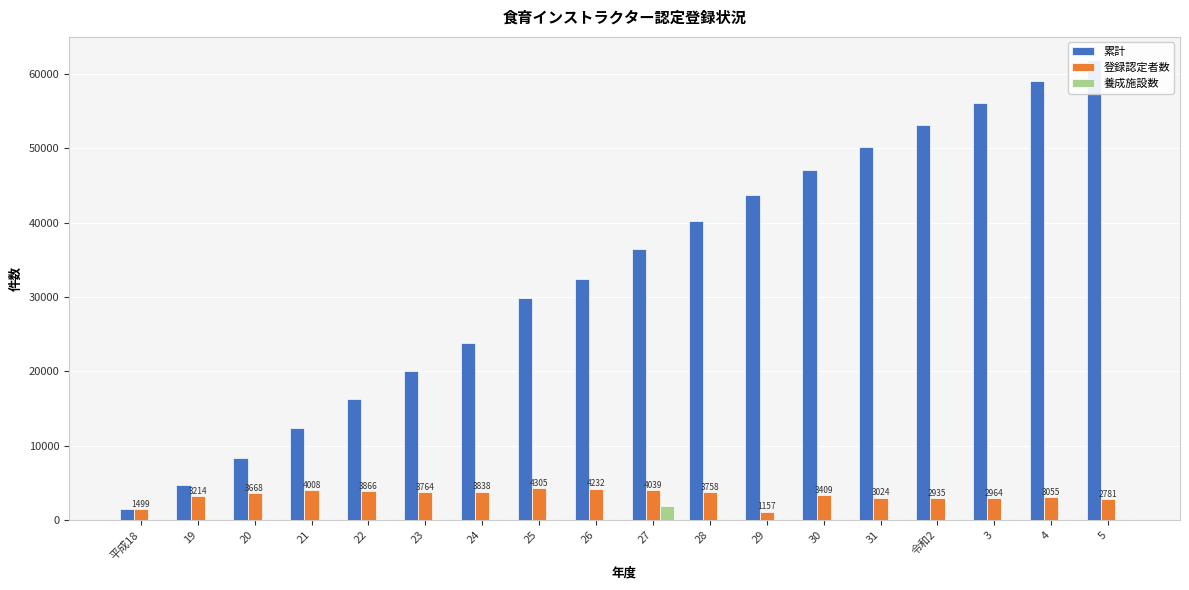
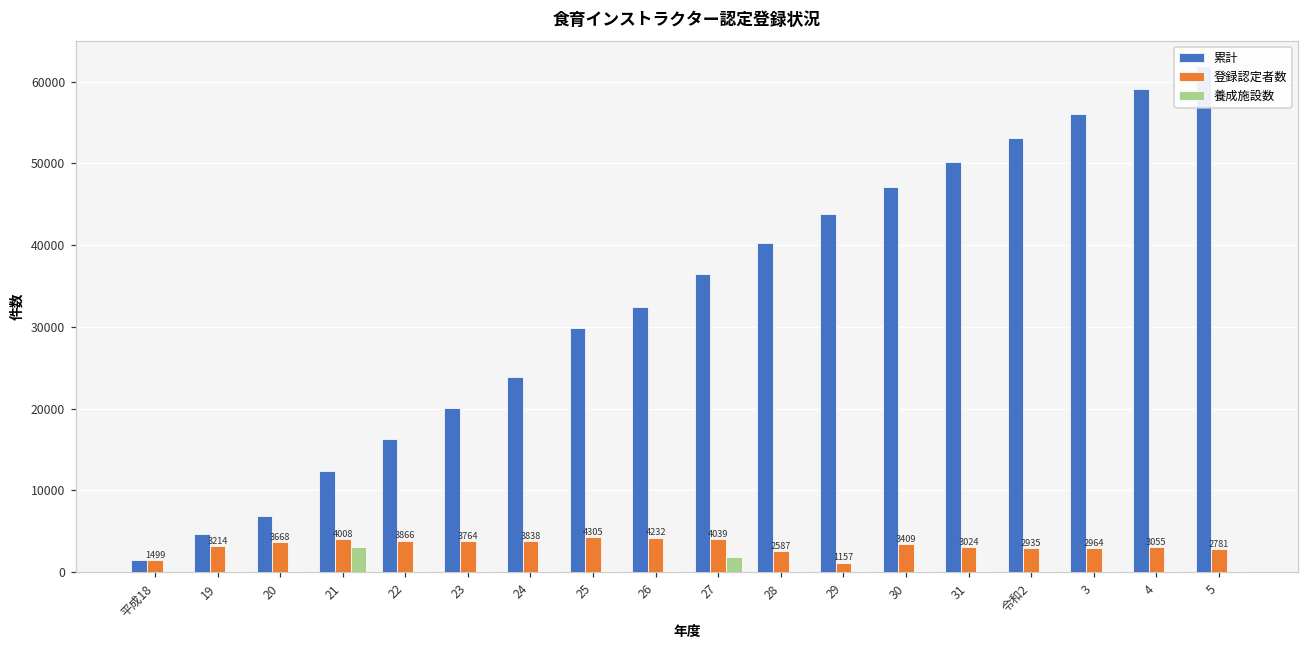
累計, 20: 8000 -> 7000
養成施設数, 21: 0 -> 3000
登録認定者数, 28: 3758 -> 2587
